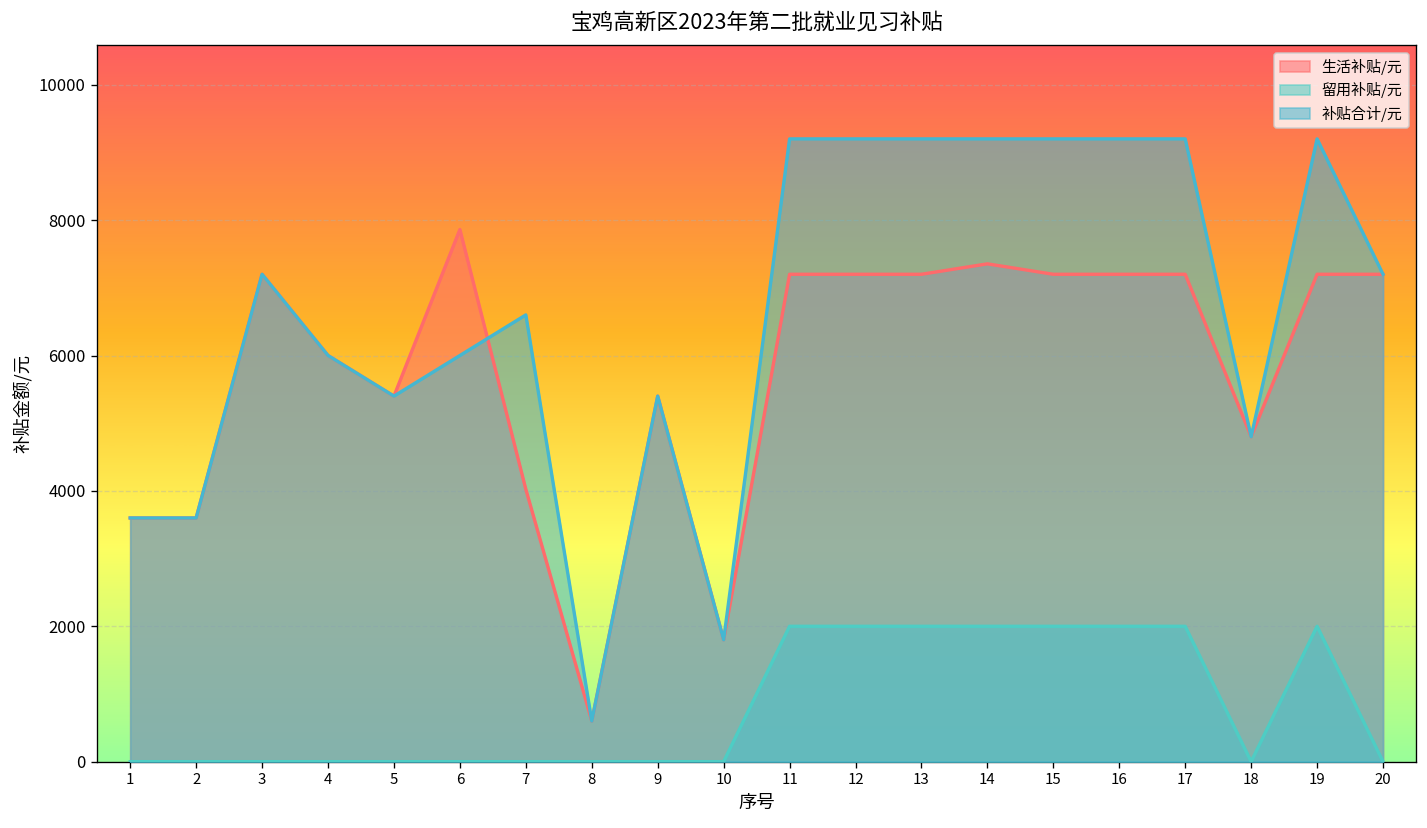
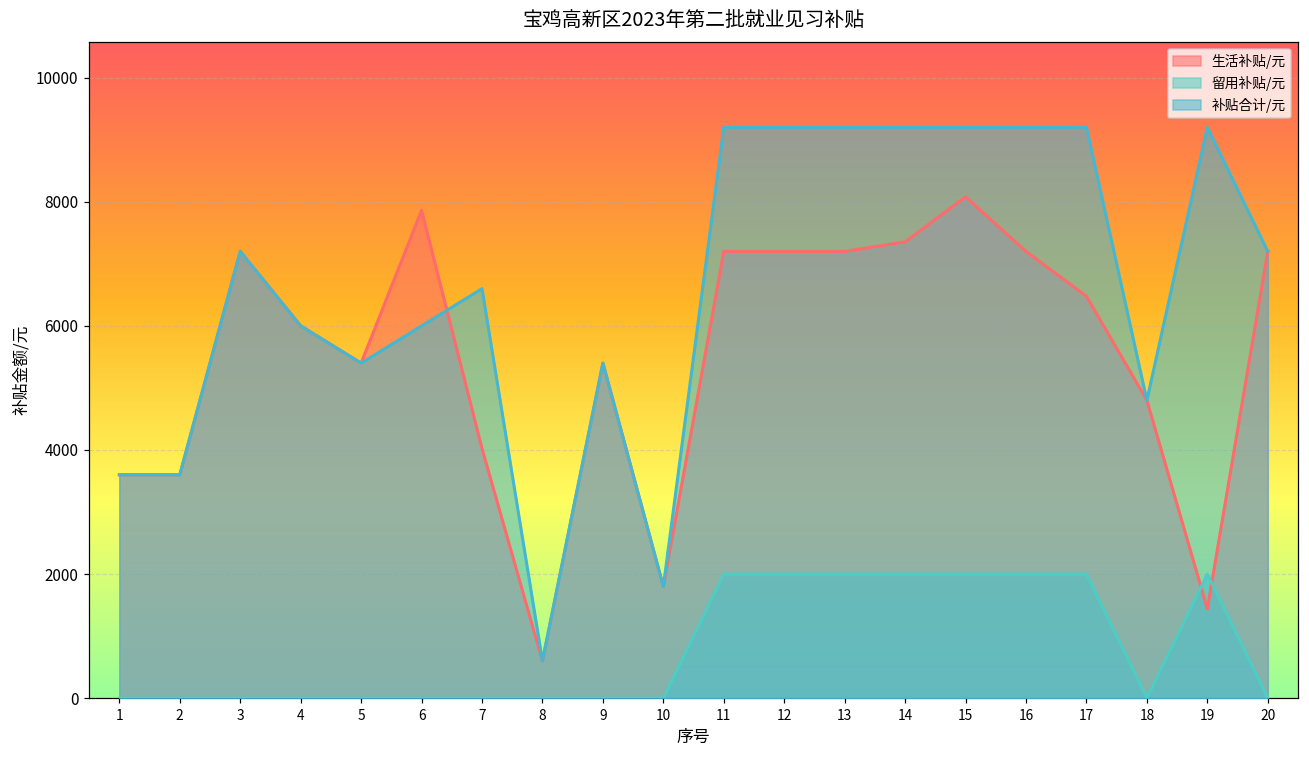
生活补贴/元, 15: 7200 -> 8100
生活补贴/元, 17: 7200 -> 6500
生活补贴/元, 19: 7200 -> 1400
